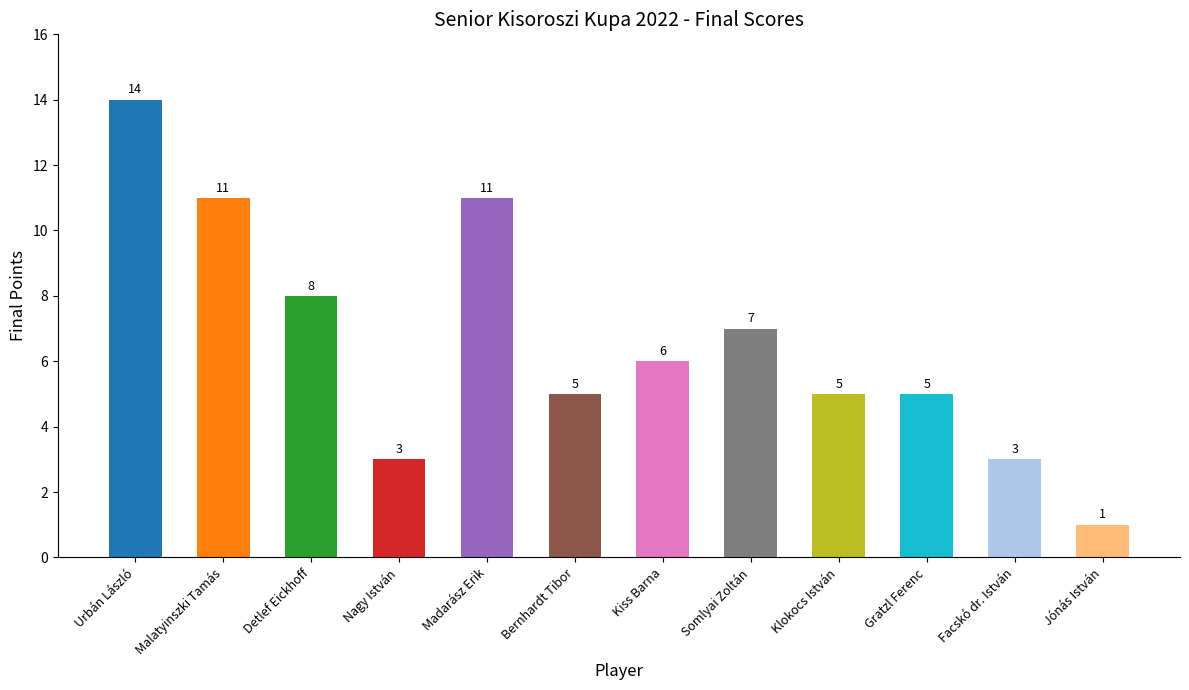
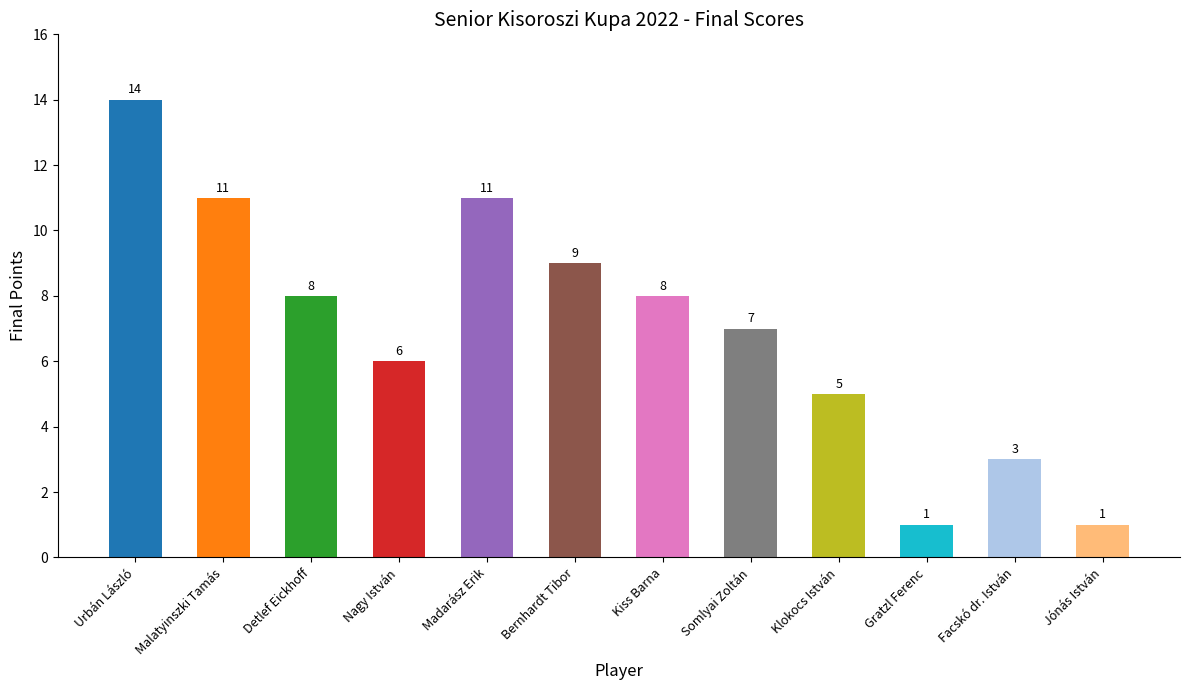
Nagy István: 3 -> 6
Bernhardt Tibor: 5 -> 9
Kiss Barna: 6 -> 8
Gratzl Ferenc: 5 -> 1
